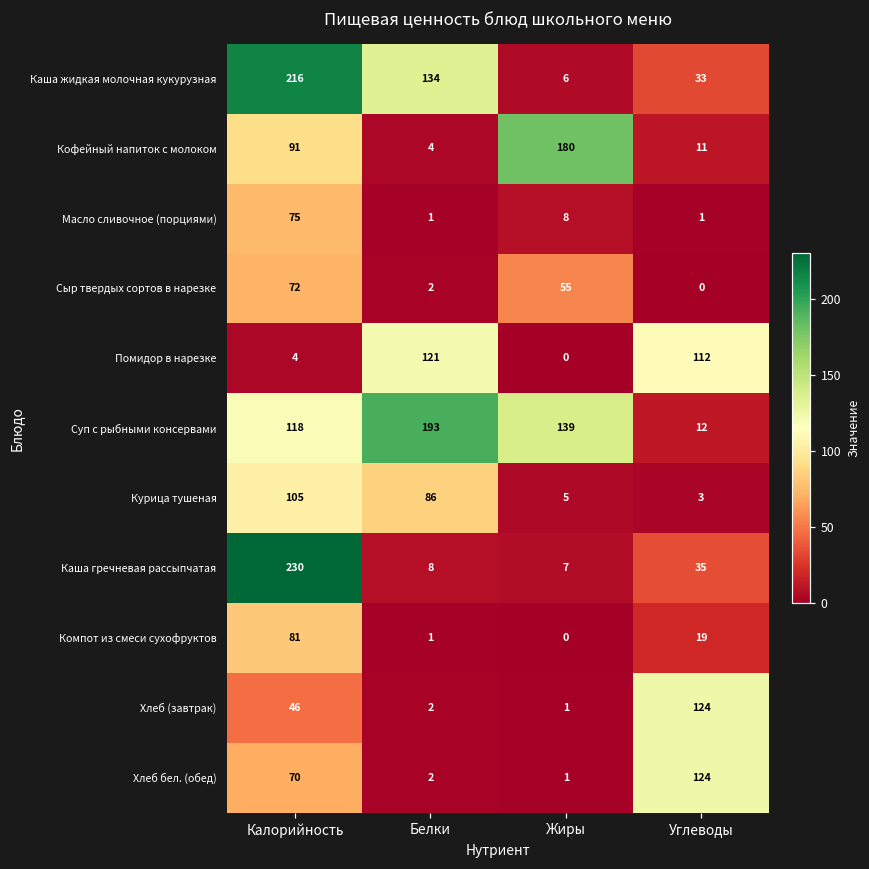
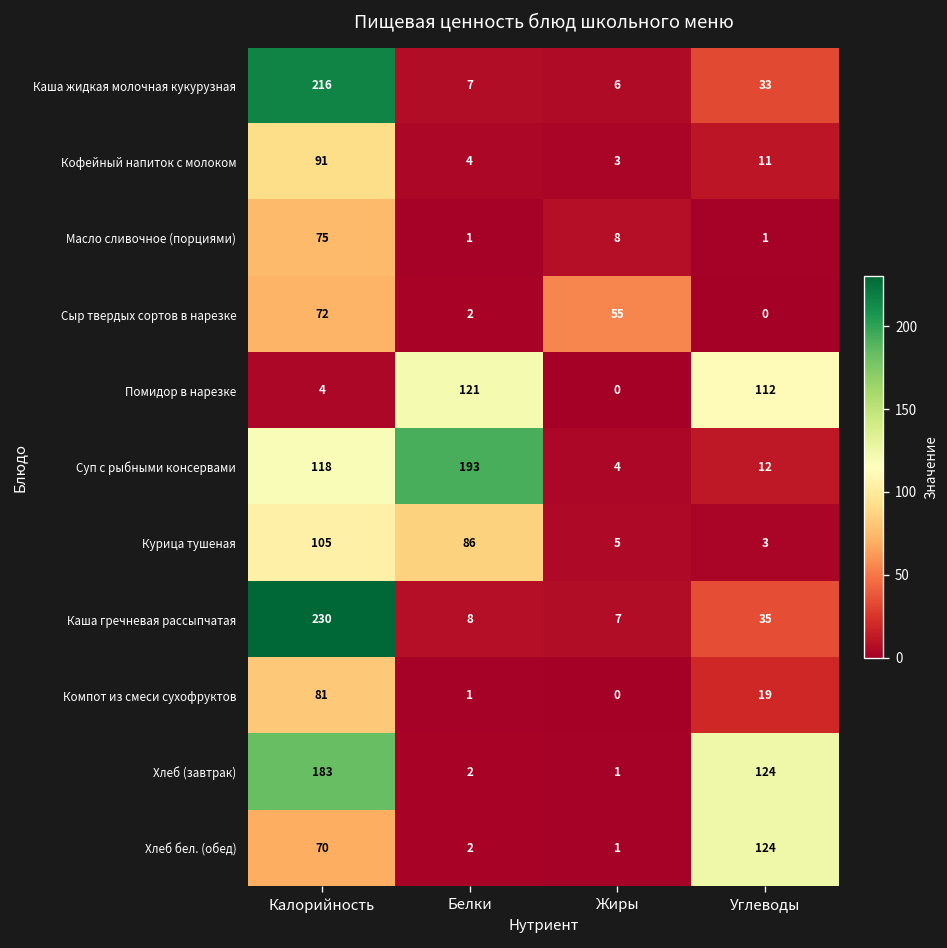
Каша жидкая молочная кукурузная, Белки: 134 -> 7
Кофейный напиток с молоком, Жиры: 180 -> 3
Суп с рыбными консервами, Жиры: 139 -> 4
Хлеб (завтрак), Калорийность: 46 -> 183
